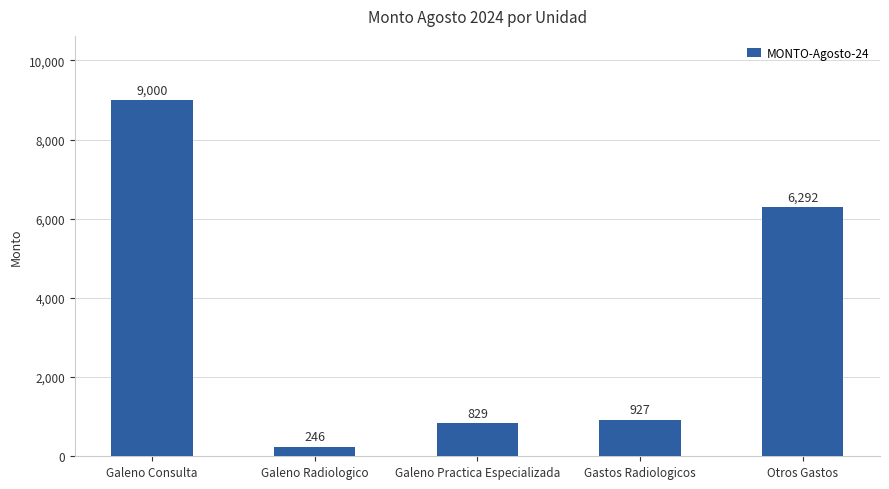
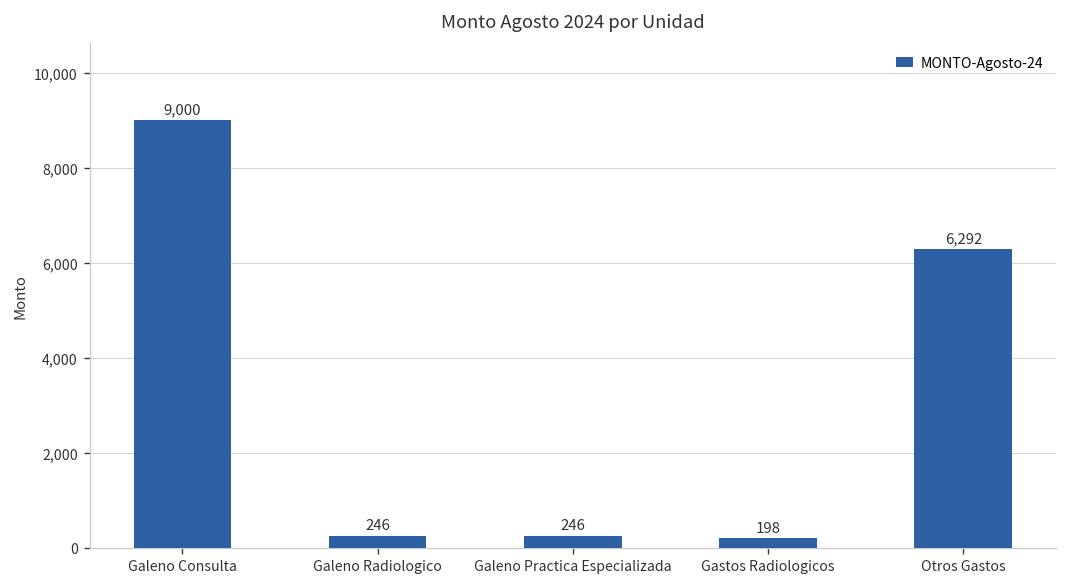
Galeno Practica Especializada: 829 -> 246
Gastos Radiologicos: 927 -> 198
